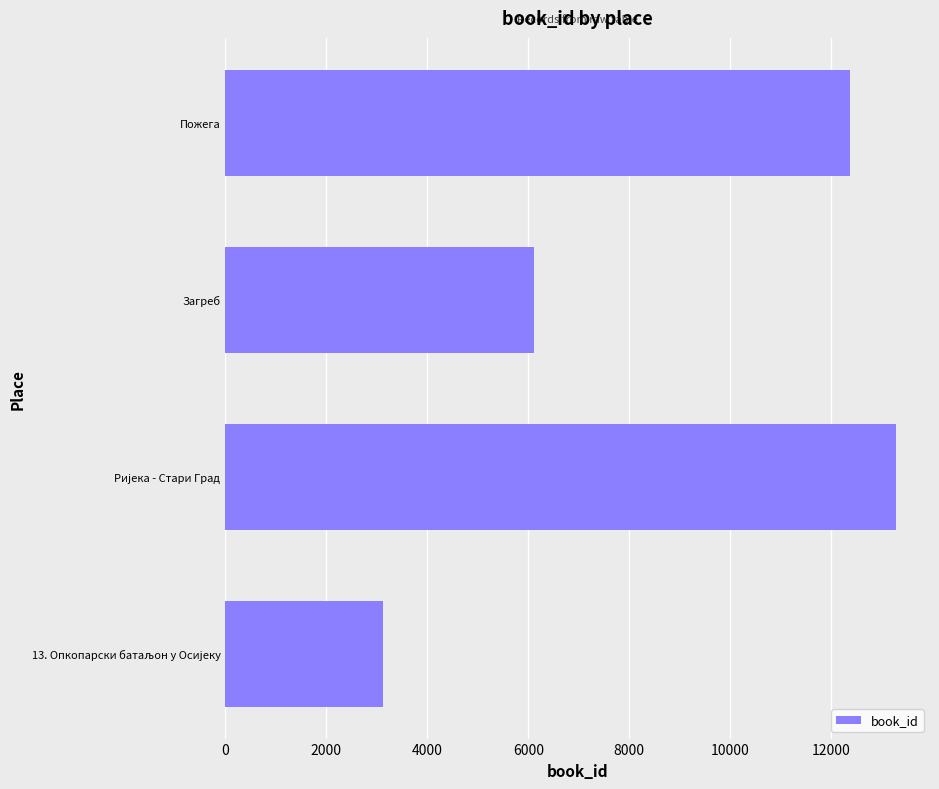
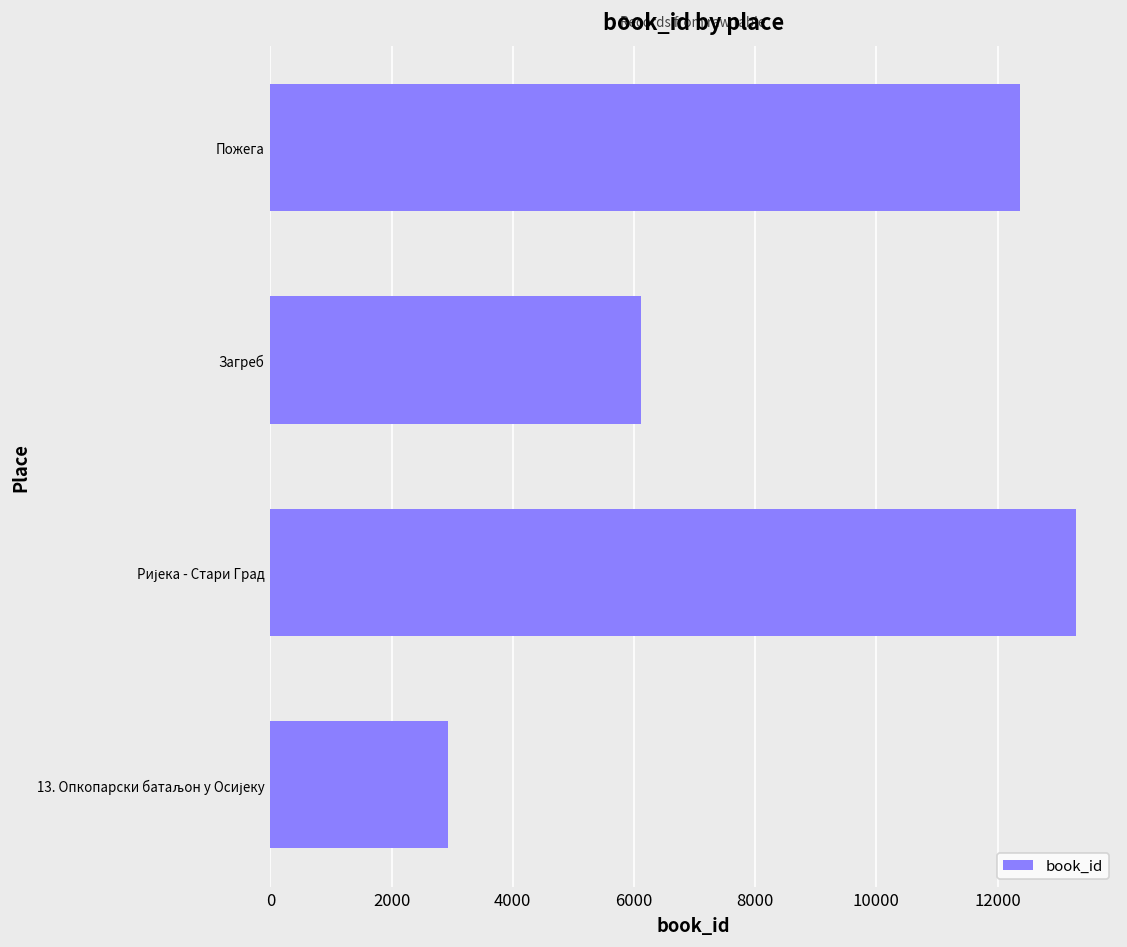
13. Опкопарски батаљон у Осијеку: 3100 -> 2900
